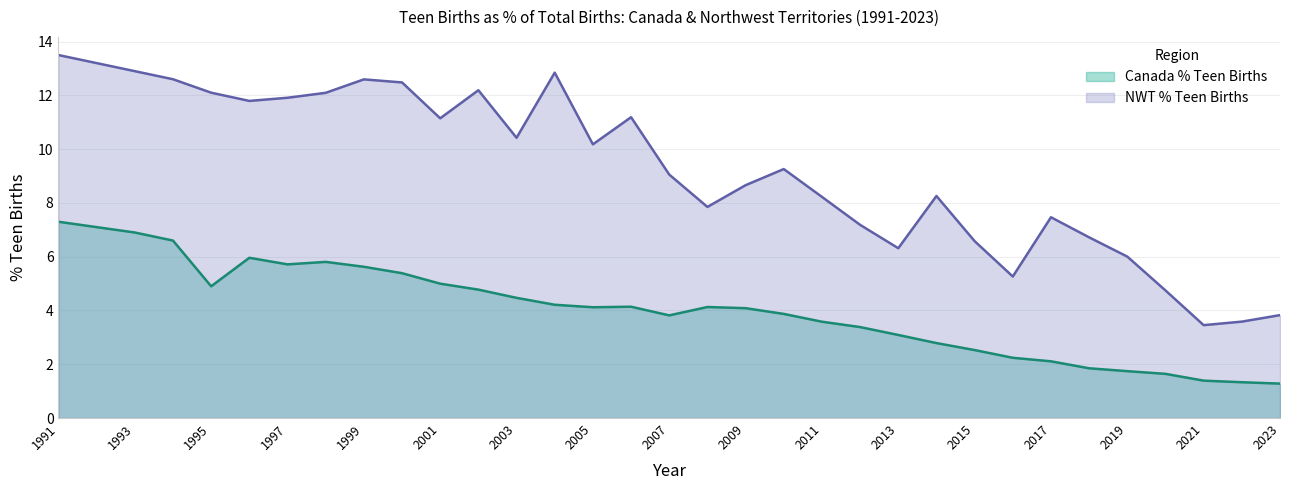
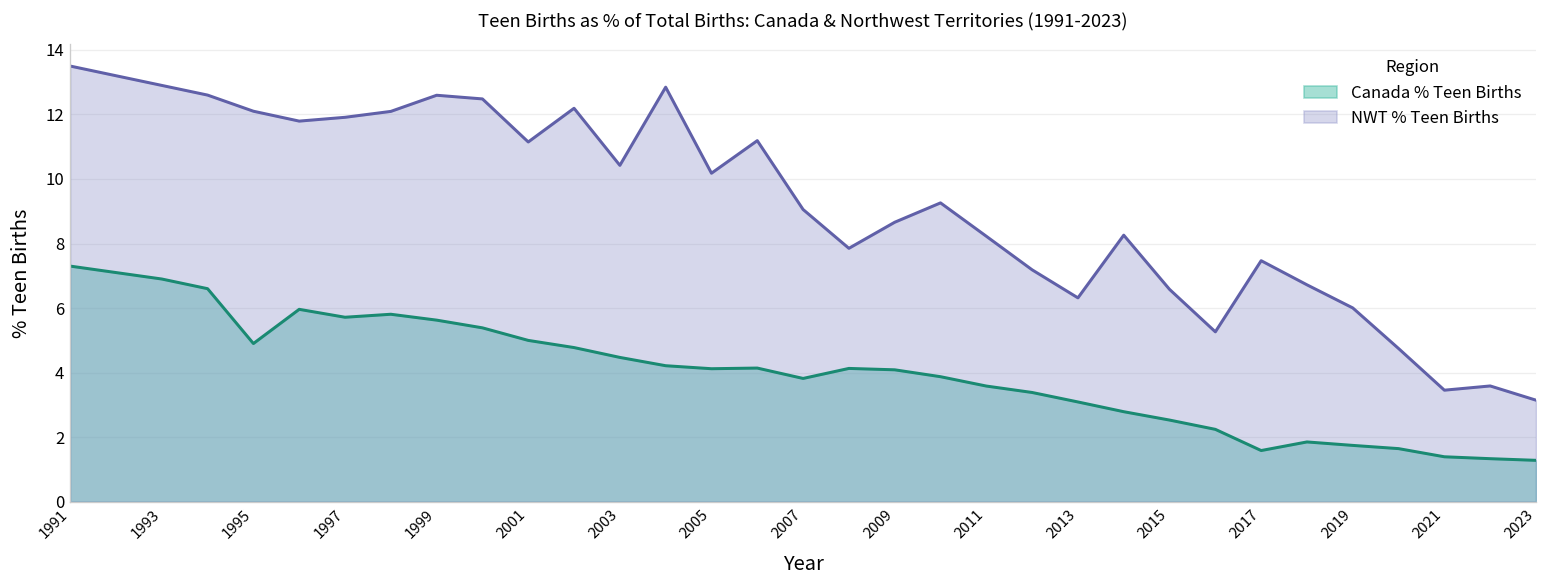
Canada % Teen Births, 2017: 2.1 -> 1.6
NWT % Teen Births, 2023: 3.8 -> 3.1
